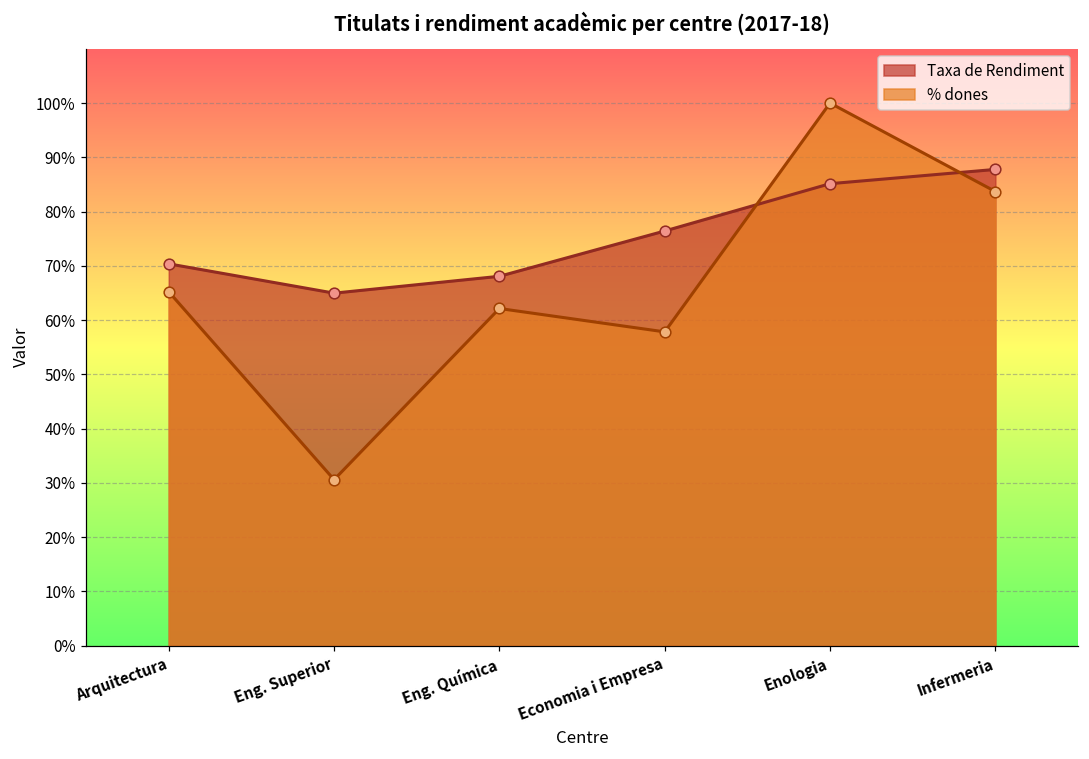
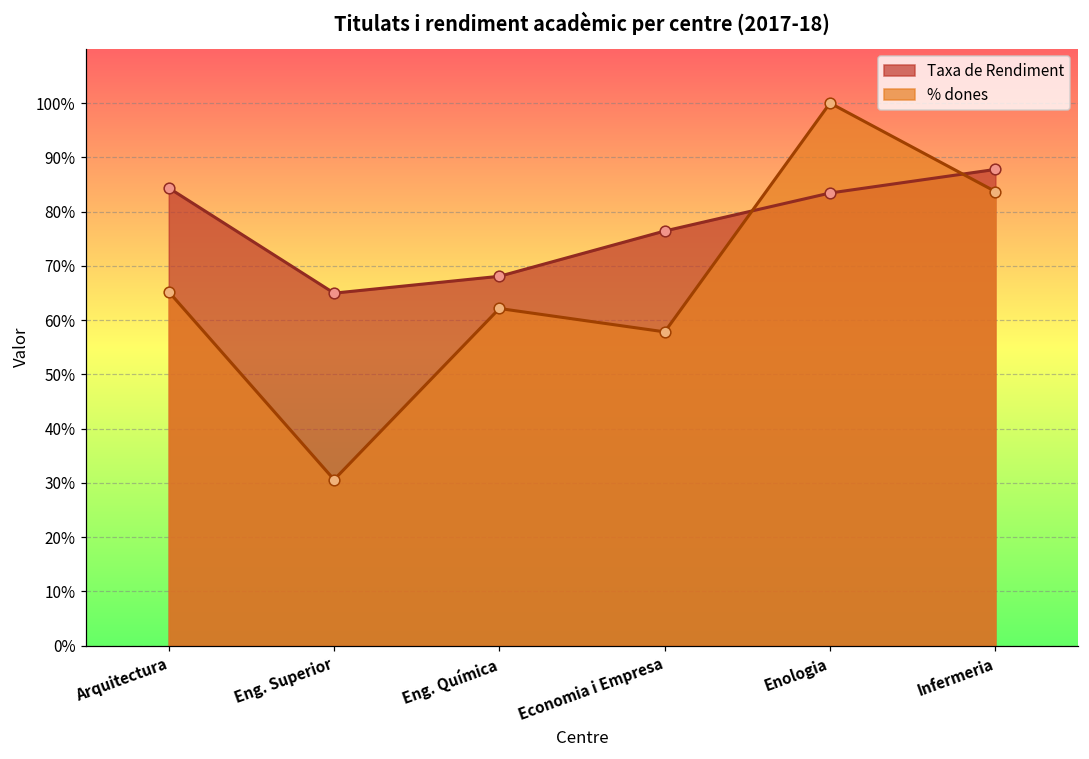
Taxa de Rendiment, Arquitectura: 70% -> 84%
Taxa de Rendiment, Enologia: 85% -> 83%
